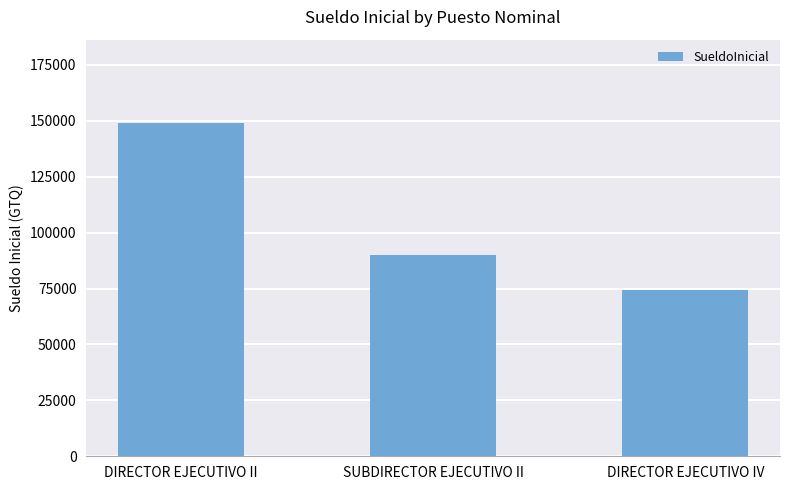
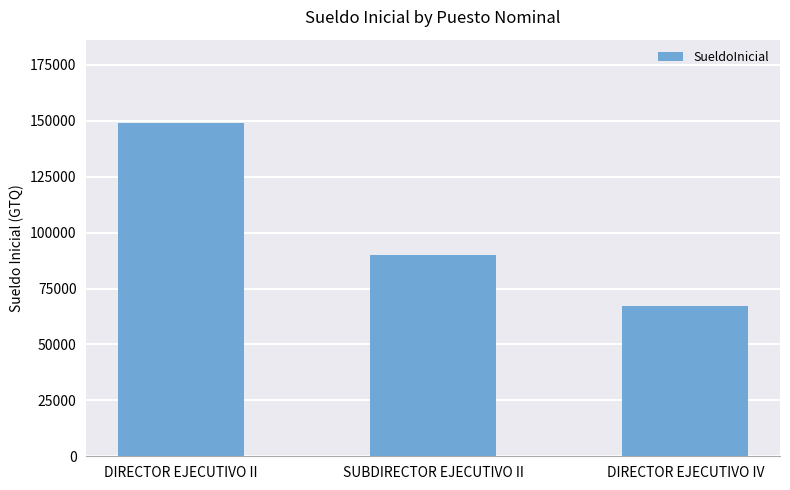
DIRECTOR EJECUTIVO IV: 74000 -> 67000
